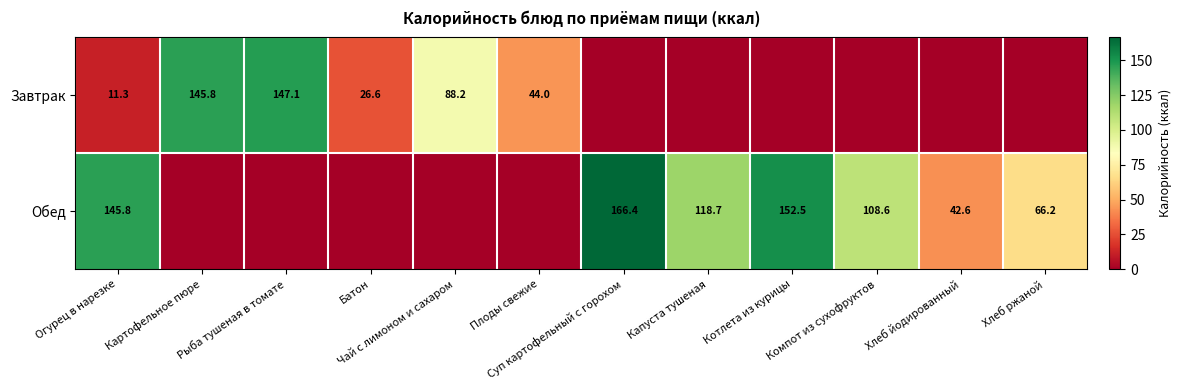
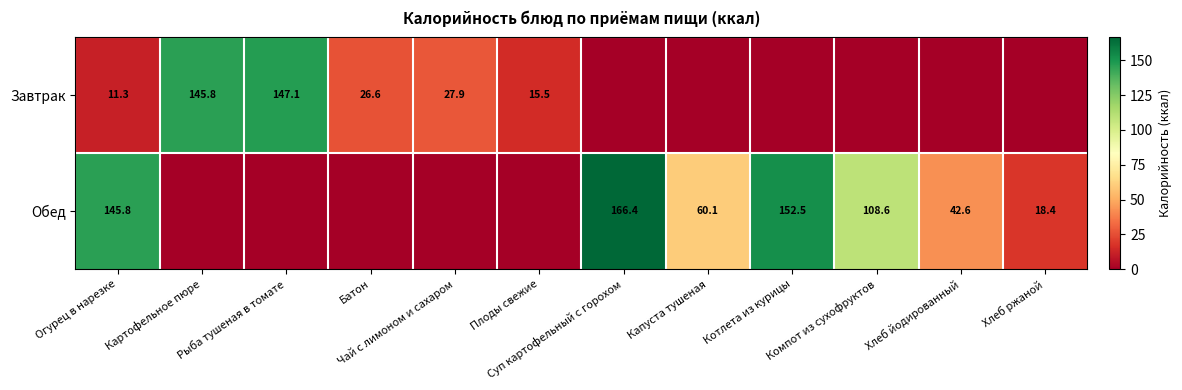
Завтрак, Чай с лимоном и сахаром: 88.2 -> 27.9
Завтрак, Плоды свежие: 44.0 -> 15.5
Обед, Капуста тушеная: 118.7 -> 60.1
Обед, Хлеб ржаной: 66.2 -> 18.4
